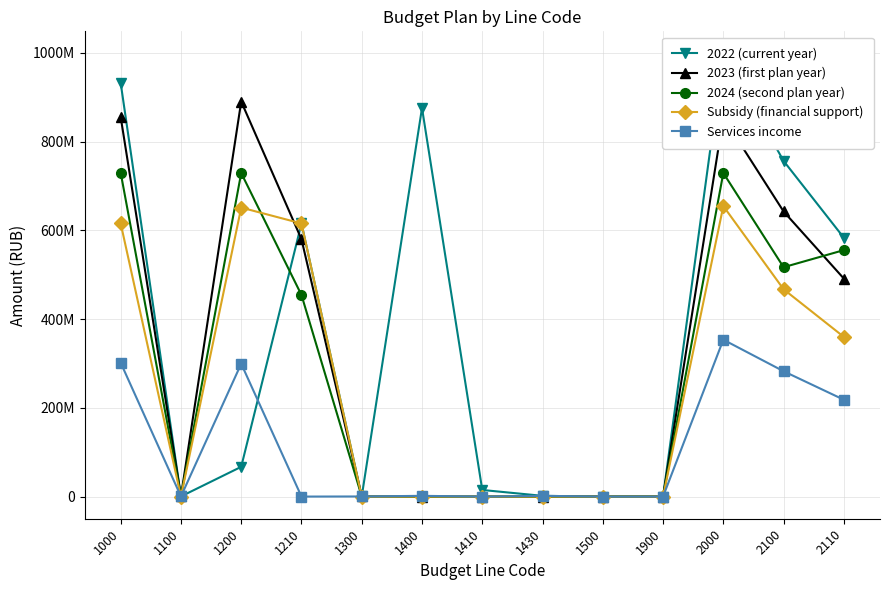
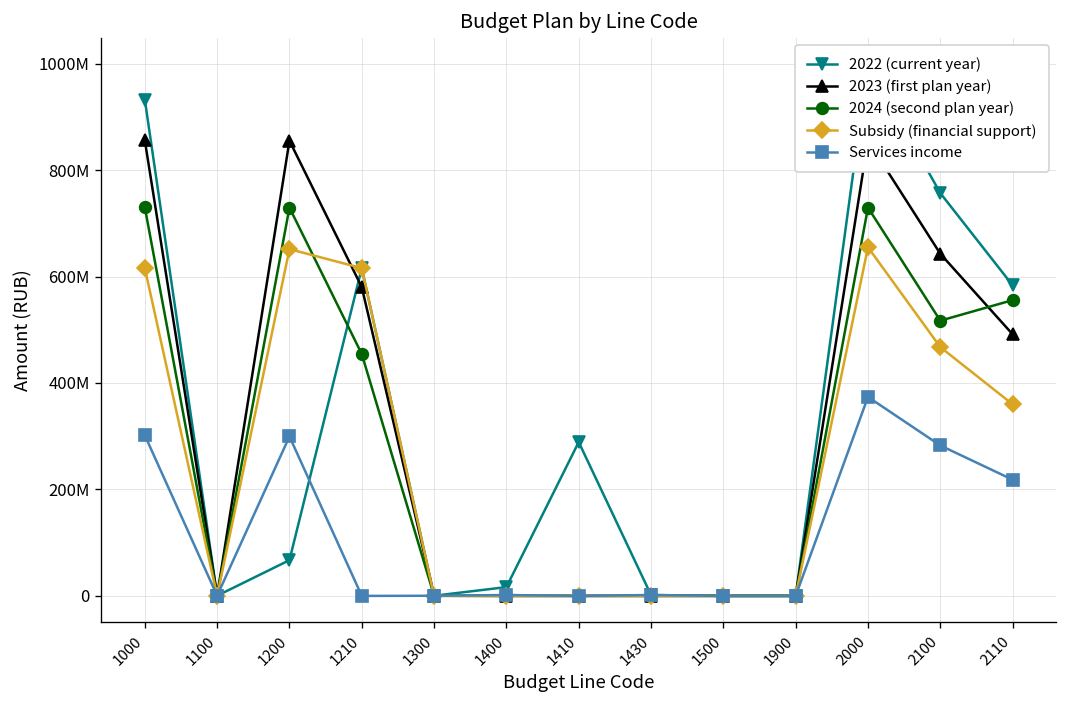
2023 (first plan year), 1200: 890000000 -> 860000000
2022 (current year), 1400: 880000000 -> 20000000
2022 (current year), 1410: 10000000 -> 290000000
Services income, 2000: 350000000 -> 370000000
